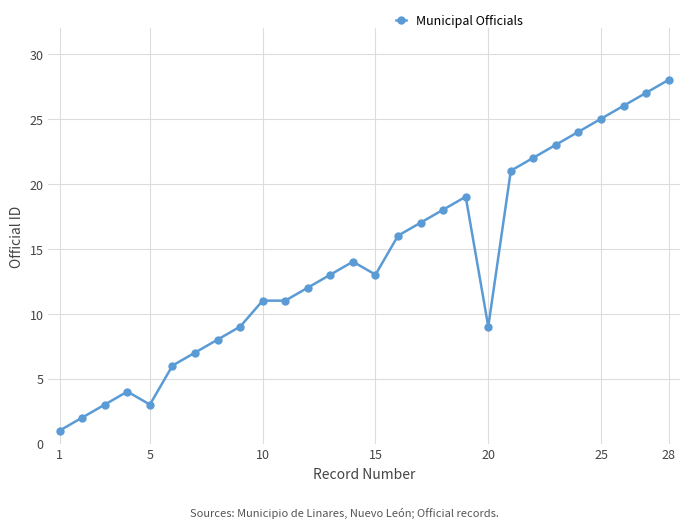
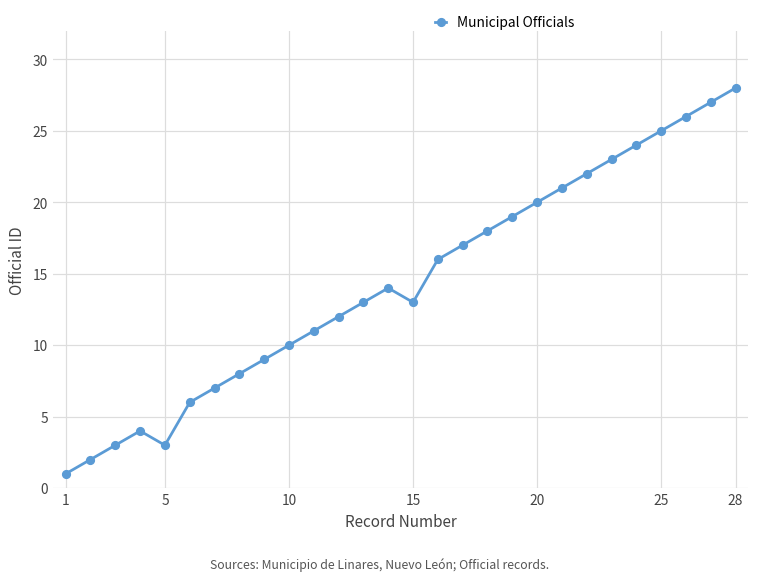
10: 11 -> 10
20: 9 -> 20
